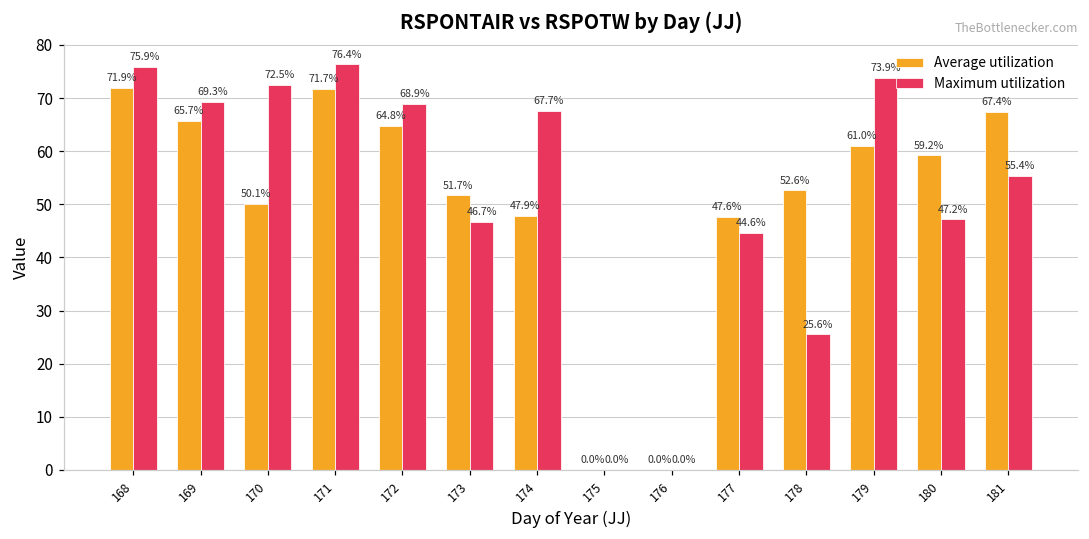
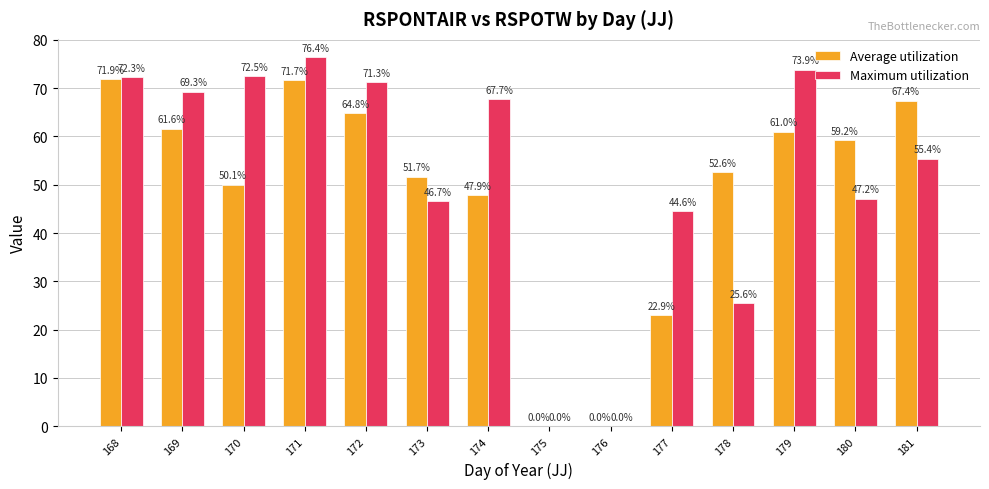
Maximum utilization, 168: 75.9% -> 72.3%
Average utilization, 169: 65.7% -> 61.6%
Maximum utilization, 172: 68.9% -> 71.3%
Average utilization, 177: 47.6% -> 22.9%
